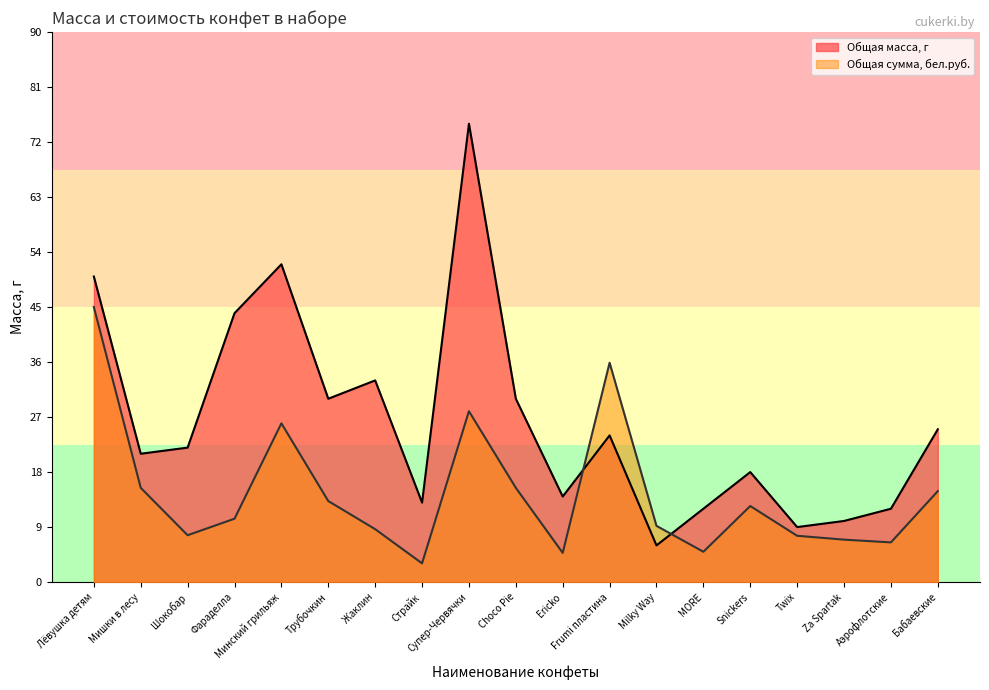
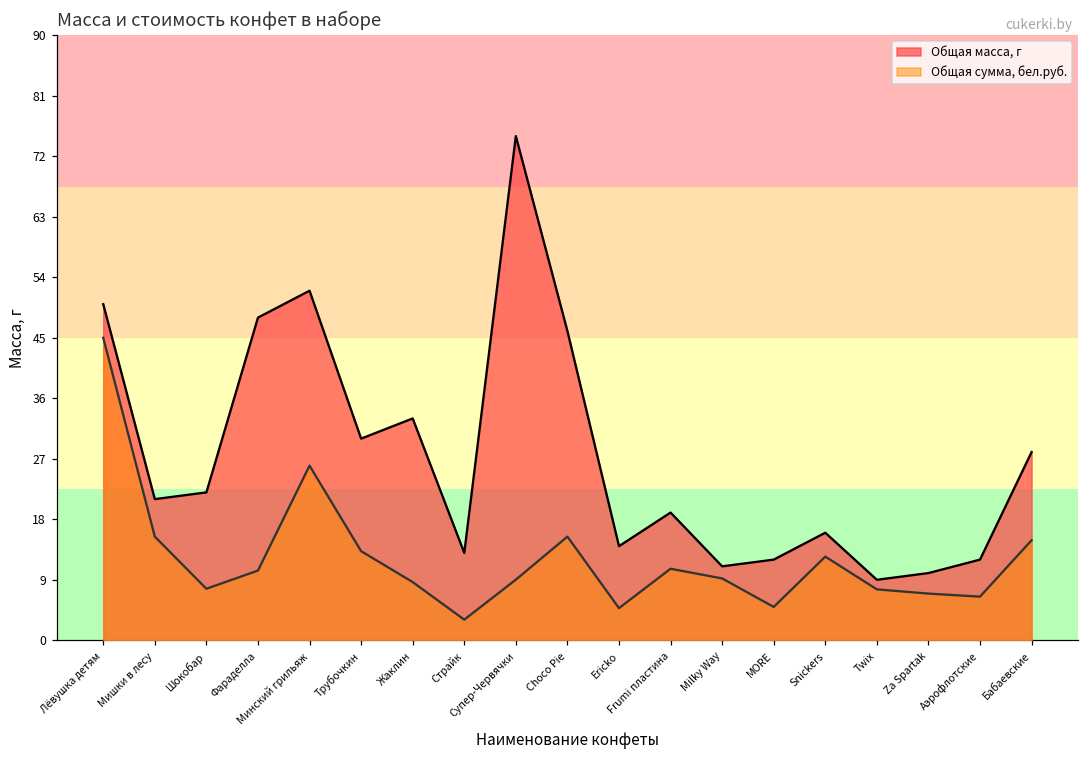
Общая масса, г, Фараделла: 44 -> 48
Общая сумма, бел.руб., Супер-Червячки: 28 -> 9
Общая масса, г, Choco Pie: 30 -> 46
Общая масса, г, Frumi пластина: 24 -> 19
Общая сумма, бел.руб., Frumi пластина: 36 -> 11
Общая масса, г, Milky Way: 6 -> 11
Общая масса, г, Snickers: 18 -> 16
Общая масса, г, Бабаевские: 25 -> 28
